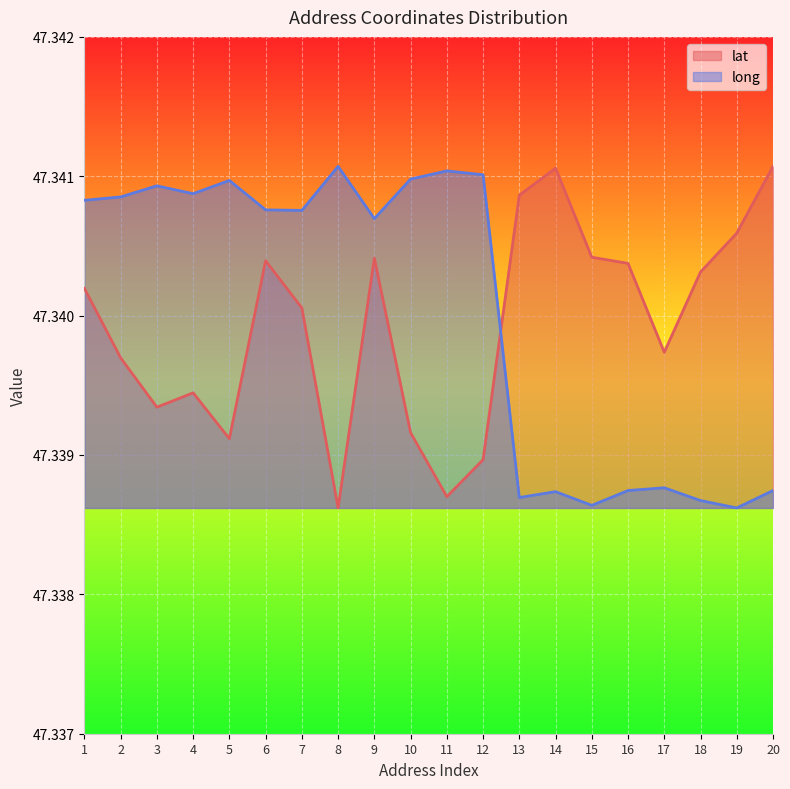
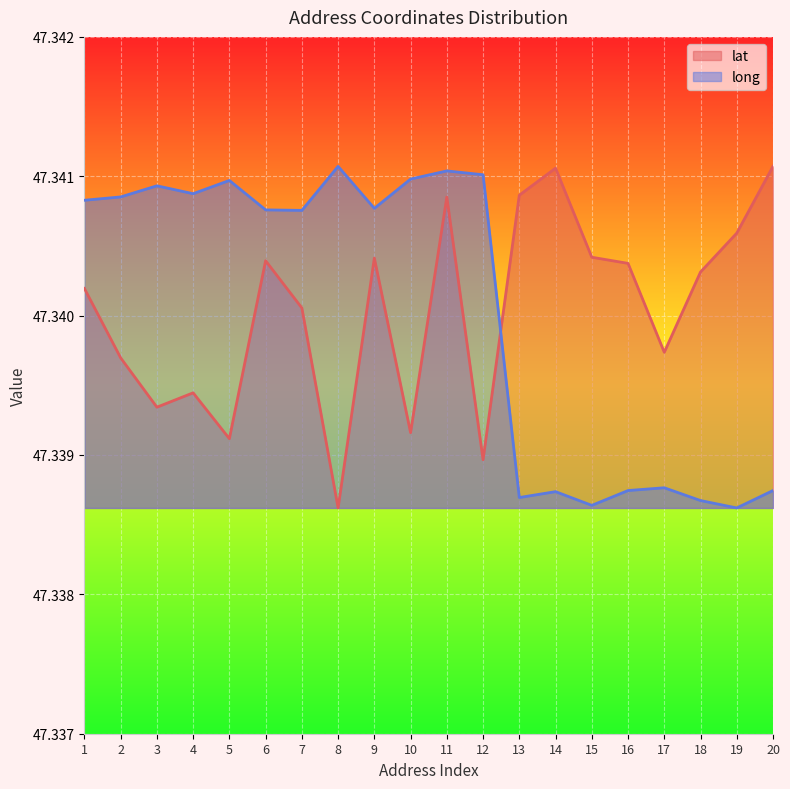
long, 9: 47.34070 -> 47.34077
lat, 11: 47.33870 -> 47.34085
